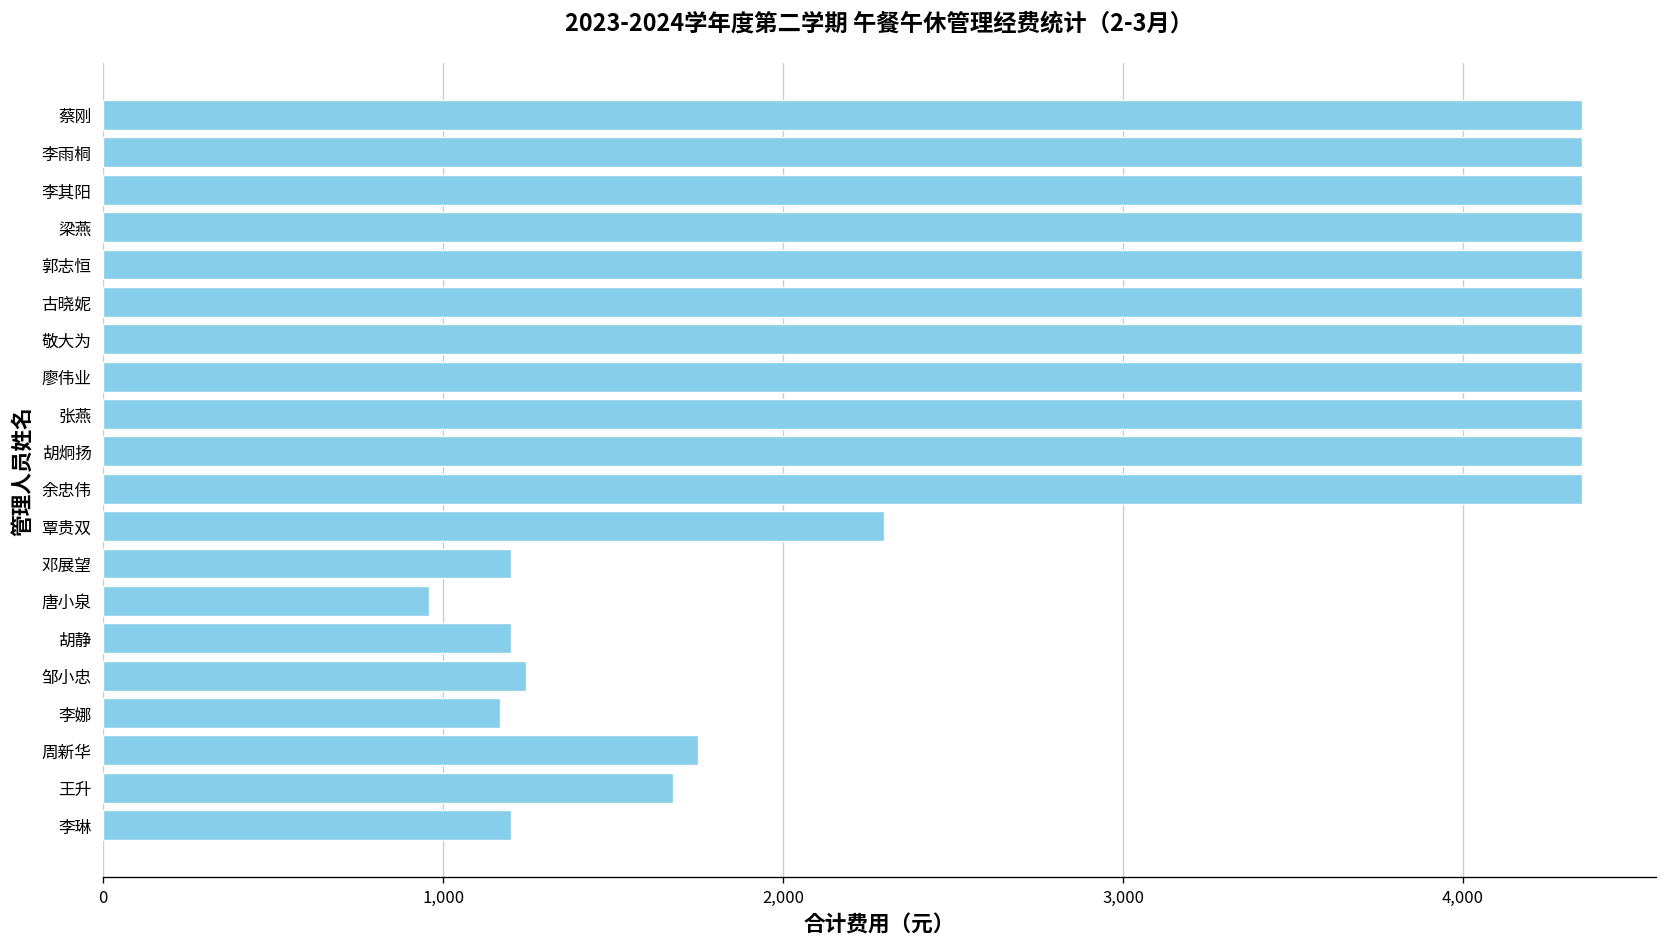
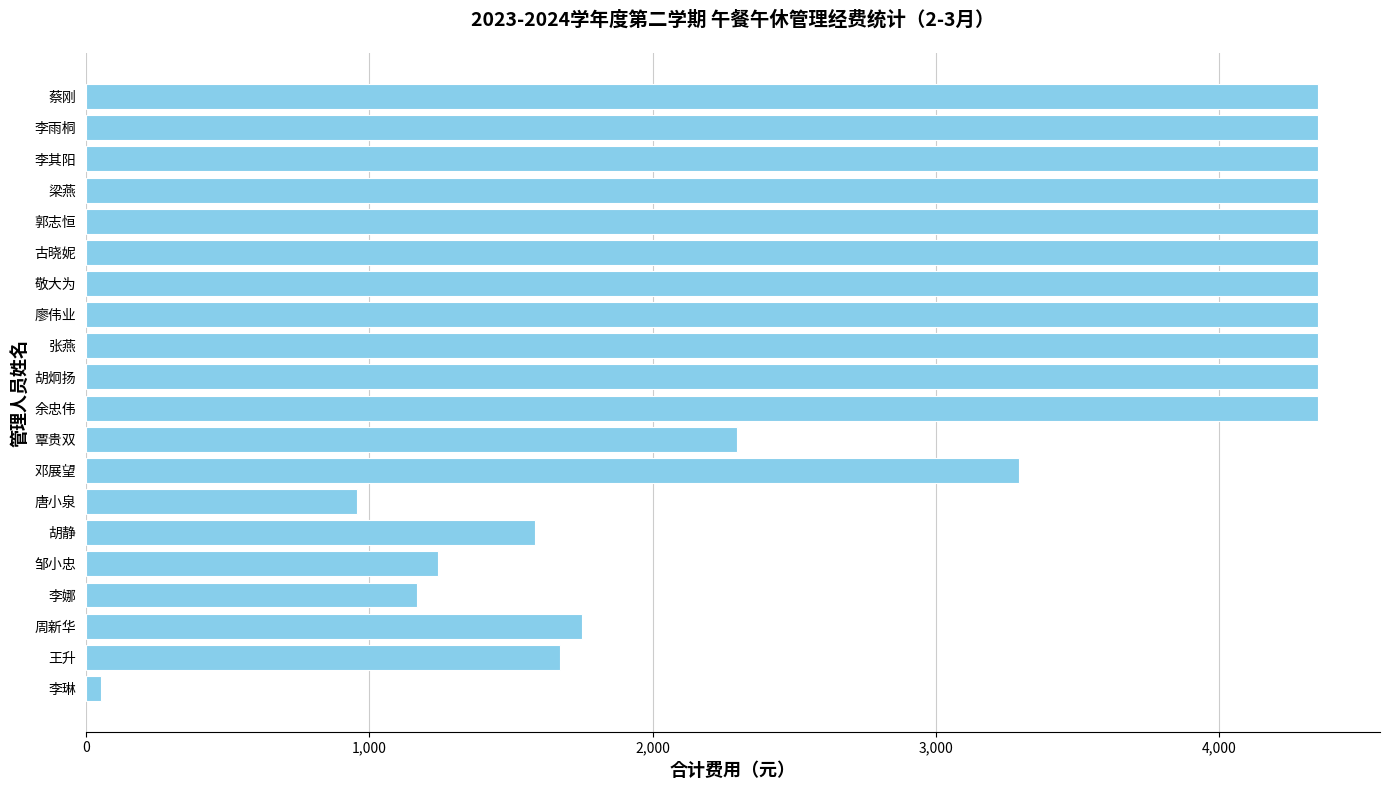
邓展望: 1,200 -> 3,290
胡静: 1,200 -> 1,580
李琳: 1,200 -> 60
